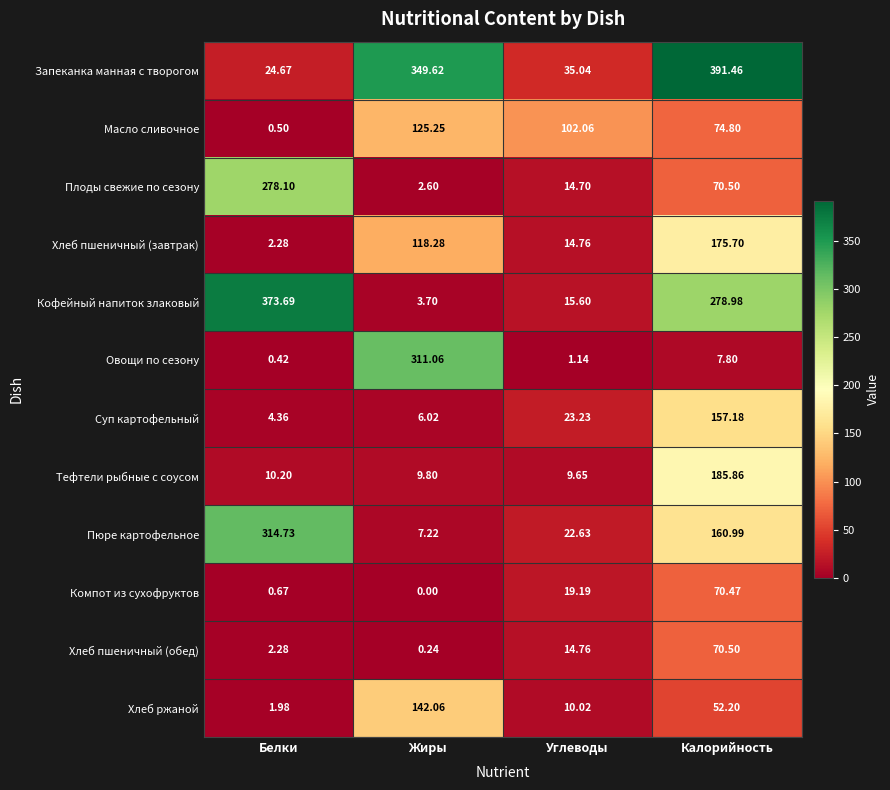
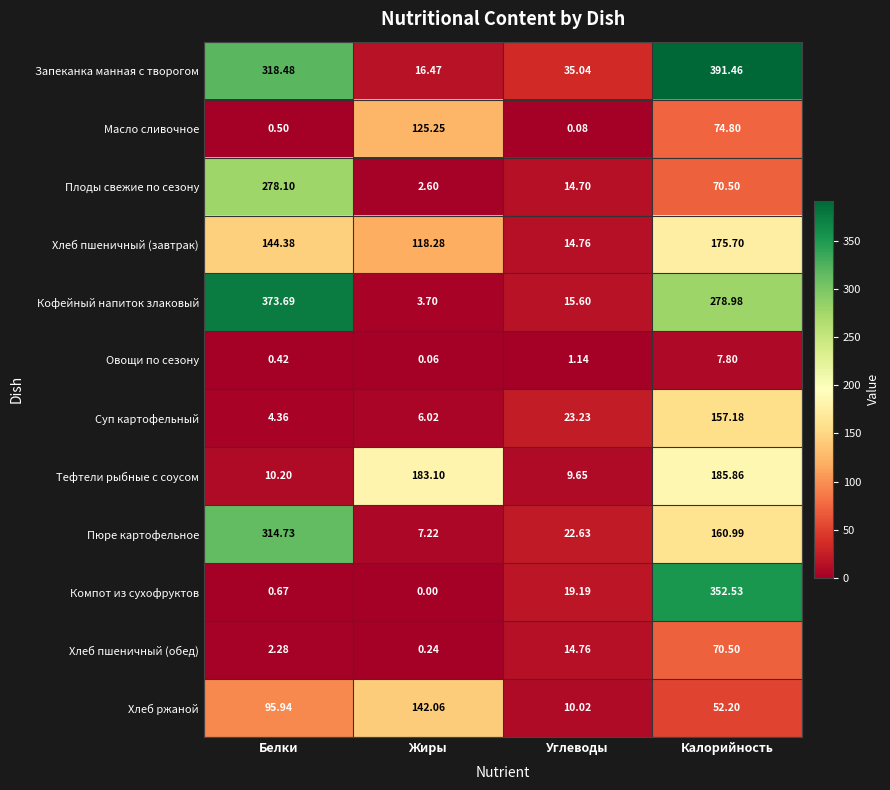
Запеканка манная с творогом, Белки: 24.67 -> 318.48
Запеканка манная с творогом, Жиры: 349.62 -> 16.47
Масло сливочное, Углеводы: 102.06 -> 0.08
Хлеб пшеничный (завтрак), Белки: 2.28 -> 144.38
Овощи по сезону, Жиры: 311.06 -> 0.06
Тефтели рыбные с соусом, Жиры: 9.80 -> 183.10
Компот из сухофруктов, Калорийность: 70.47 -> 352.53
Хлеб ржаной, Белки: 1.98 -> 95.94
